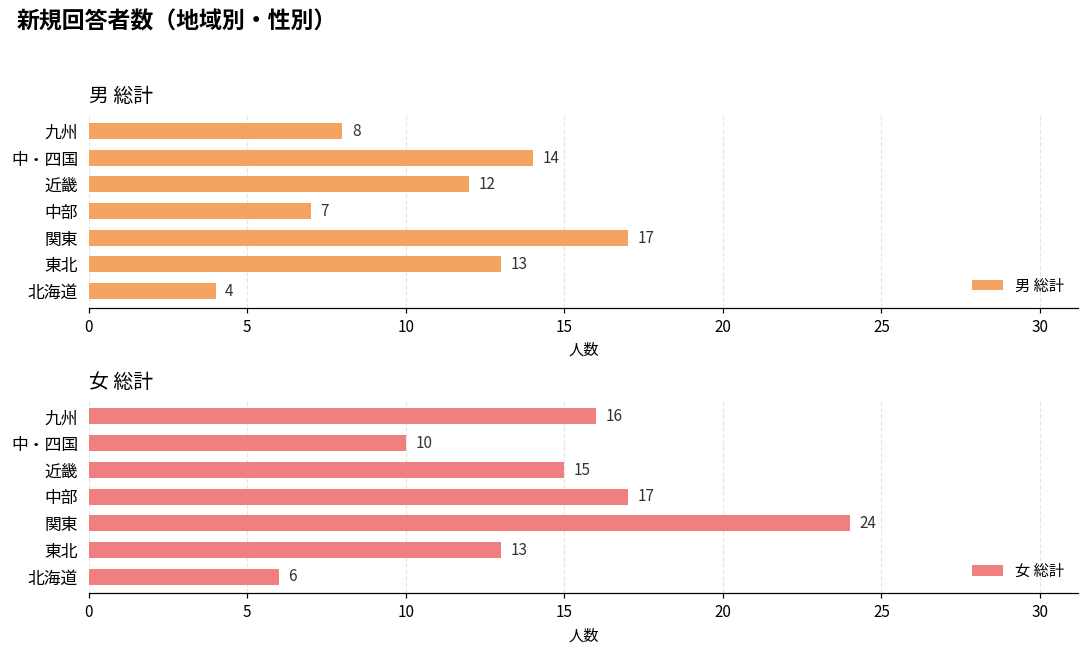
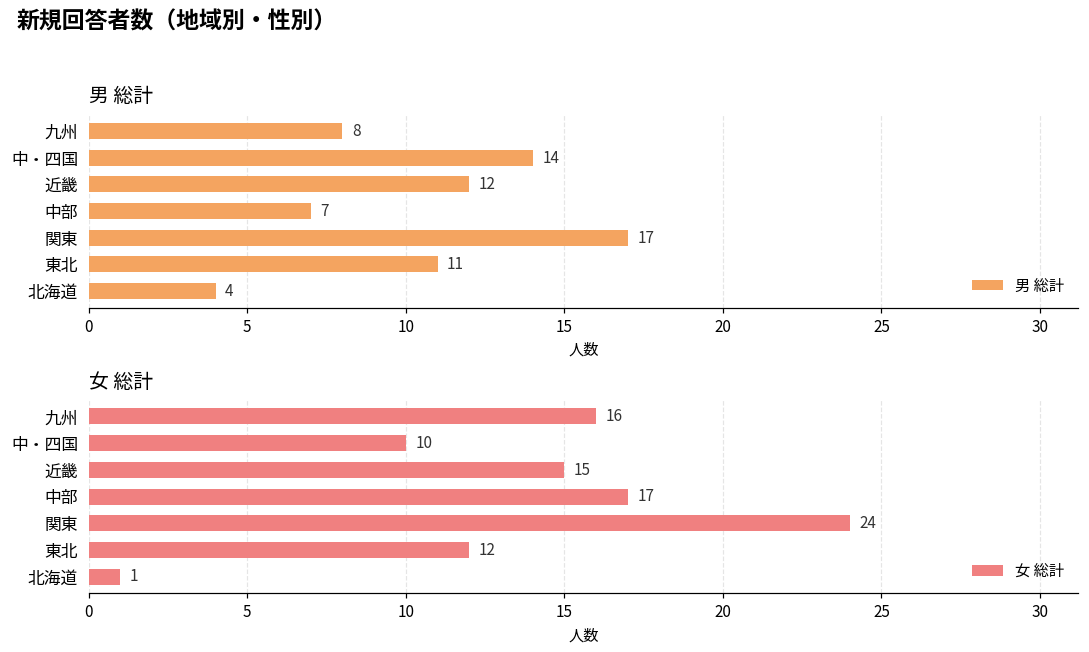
男 総計, 東北: 13 -> 11
女 総計, 東北: 13 -> 12
女 総計, 北海道: 6 -> 1
